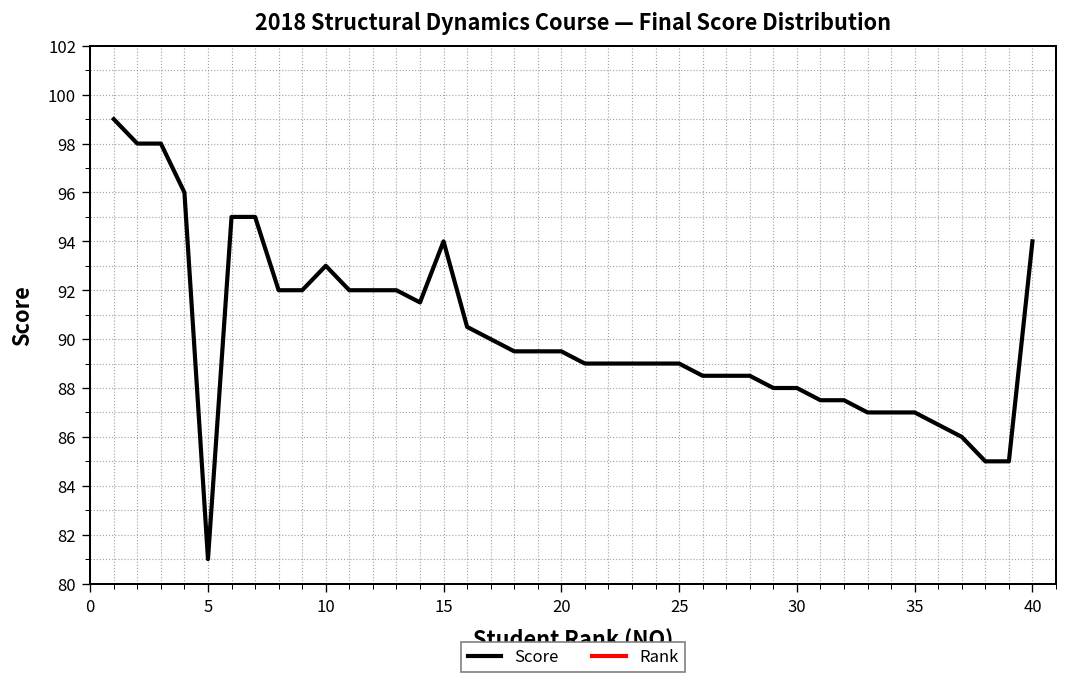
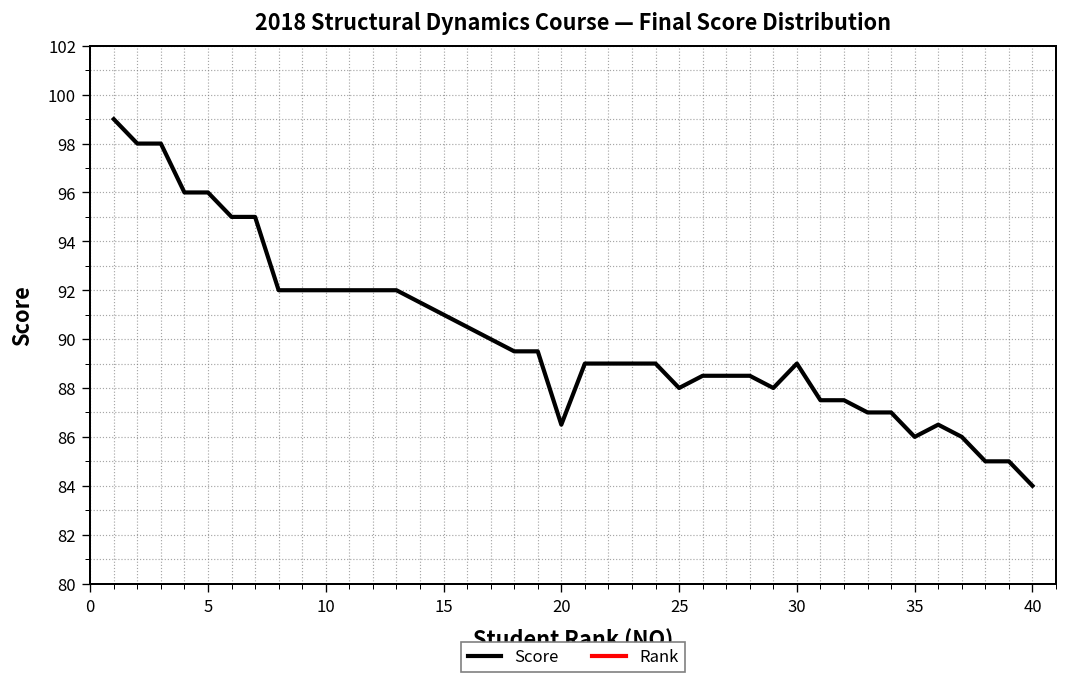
Score, 5: 81 -> 96
Score, 10: 93 -> 92
Score, 15: 94 -> 91
Score, 20: 89.5 -> 86.5
Score, 25: 89 -> 88
Score, 30: 88 -> 89
Score, 35: 87 -> 86
Score, 40: 94 -> 84
